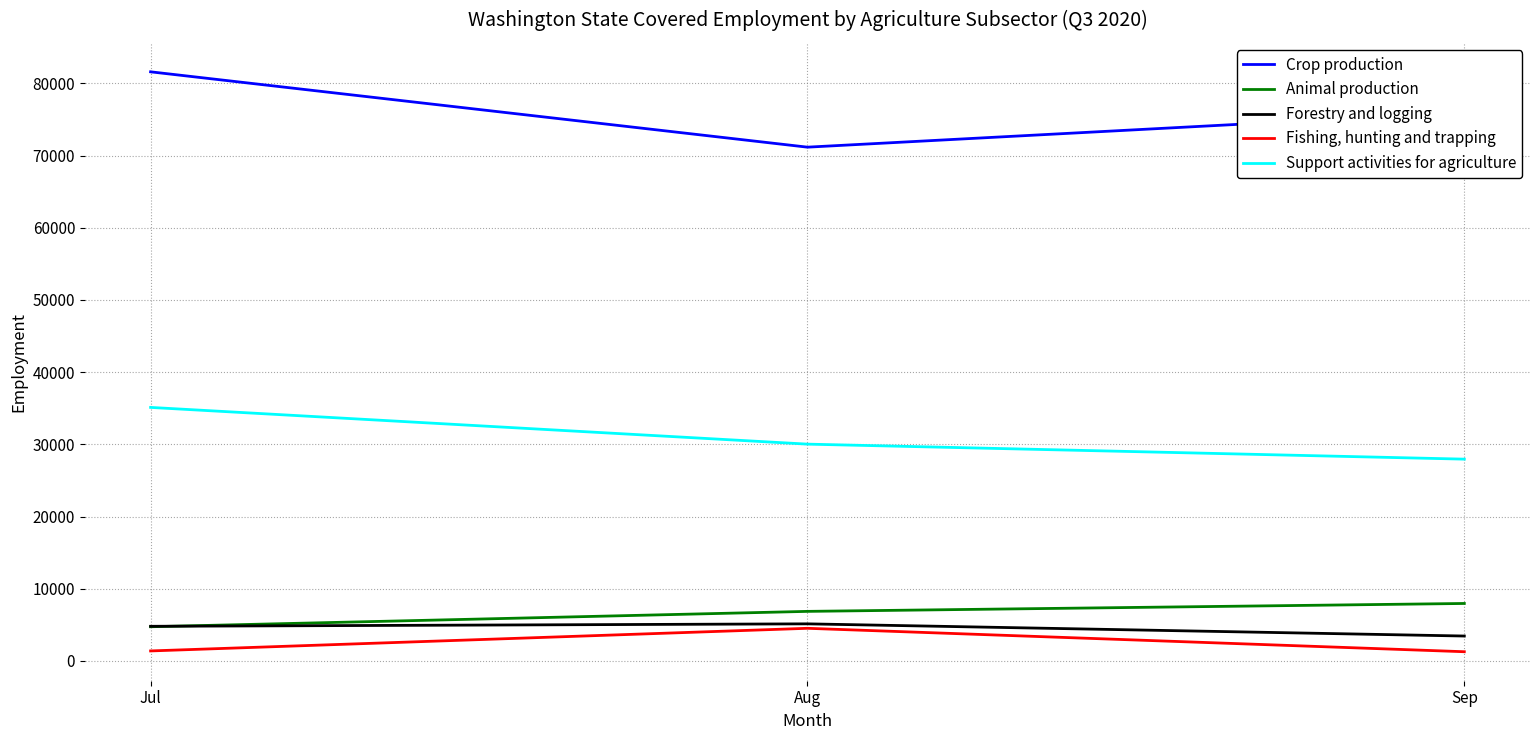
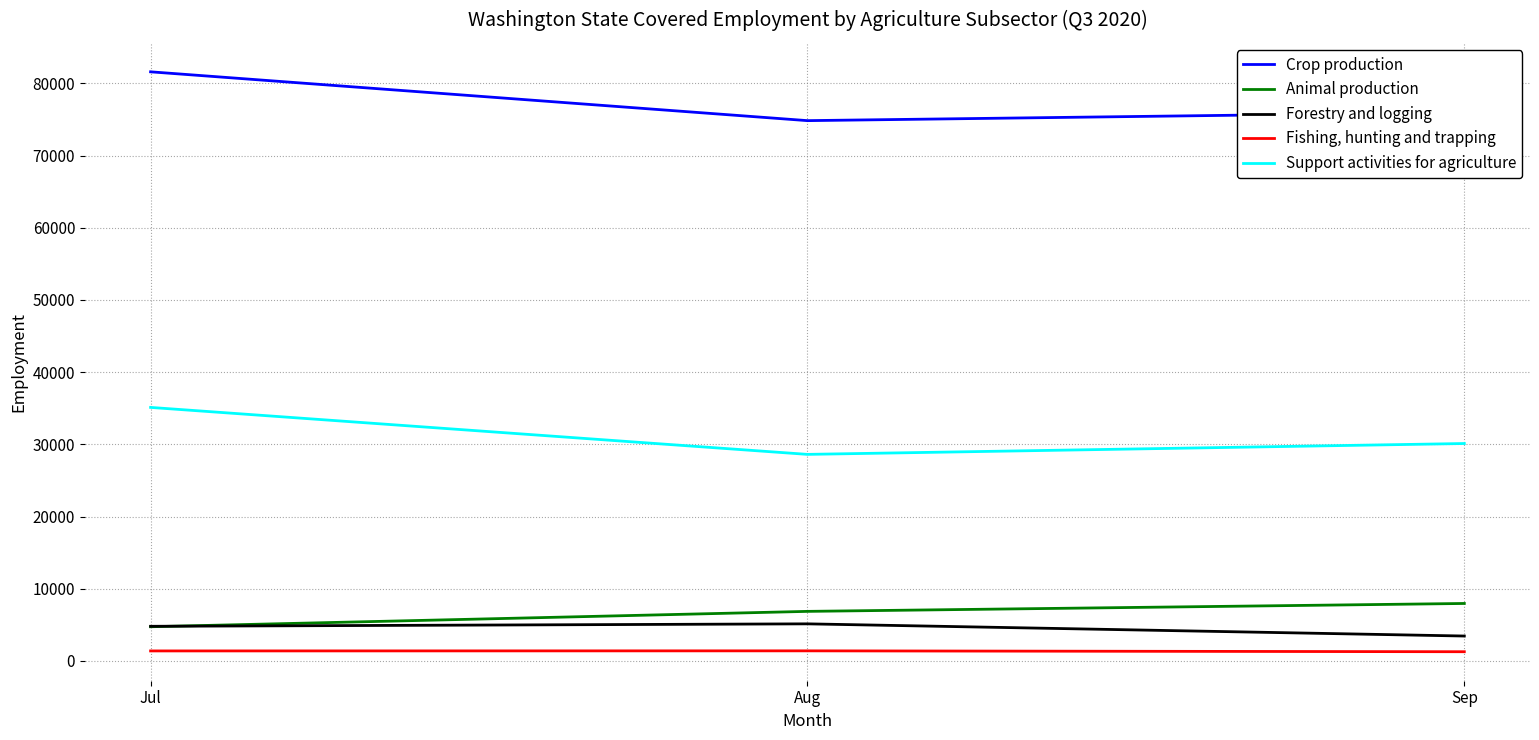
Crop production, Aug: 71000 -> 75000
Fishing, hunting and trapping, Aug: 5000 -> 1000
Support activities for agriculture, Aug: 30000 -> 29000
Support activities for agriculture, Sep: 28000 -> 30000
